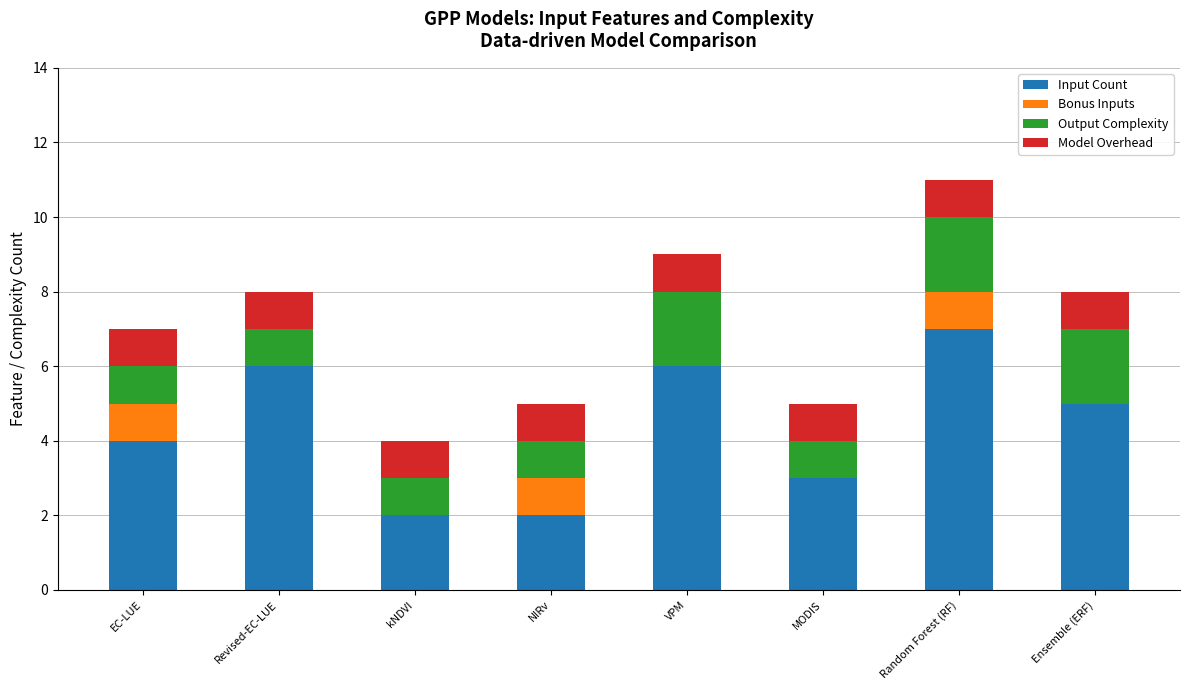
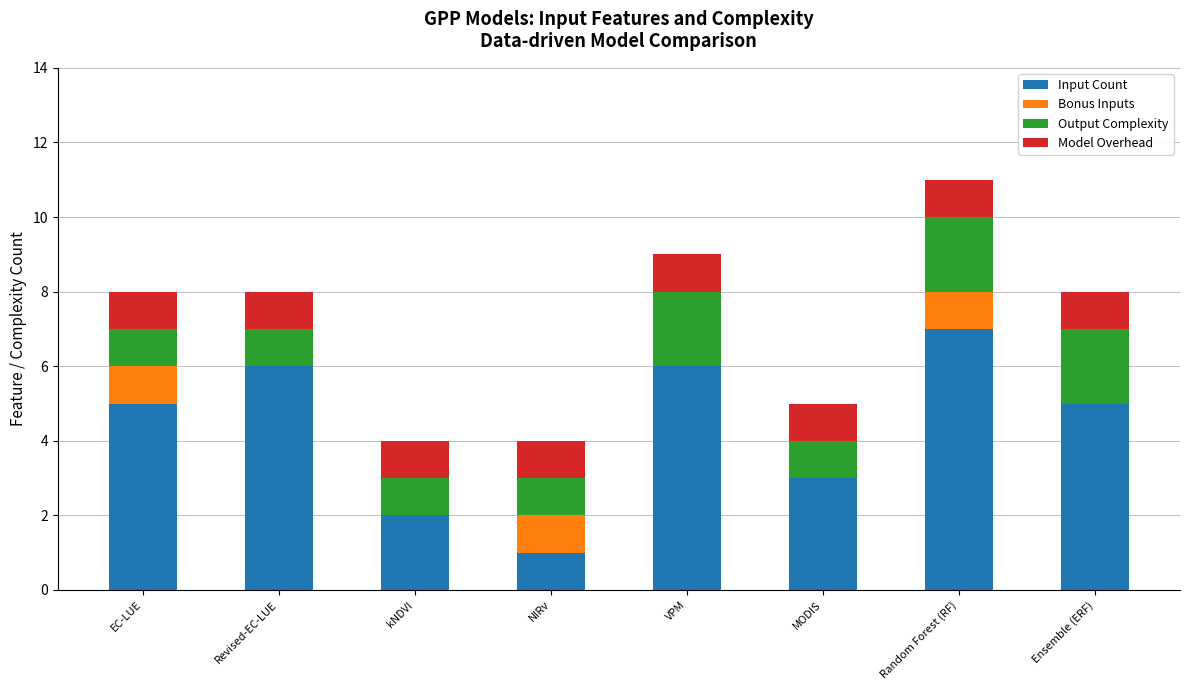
Input Count, EC-LUE: 4 -> 5
Input Count, NIRv: 2 -> 1
